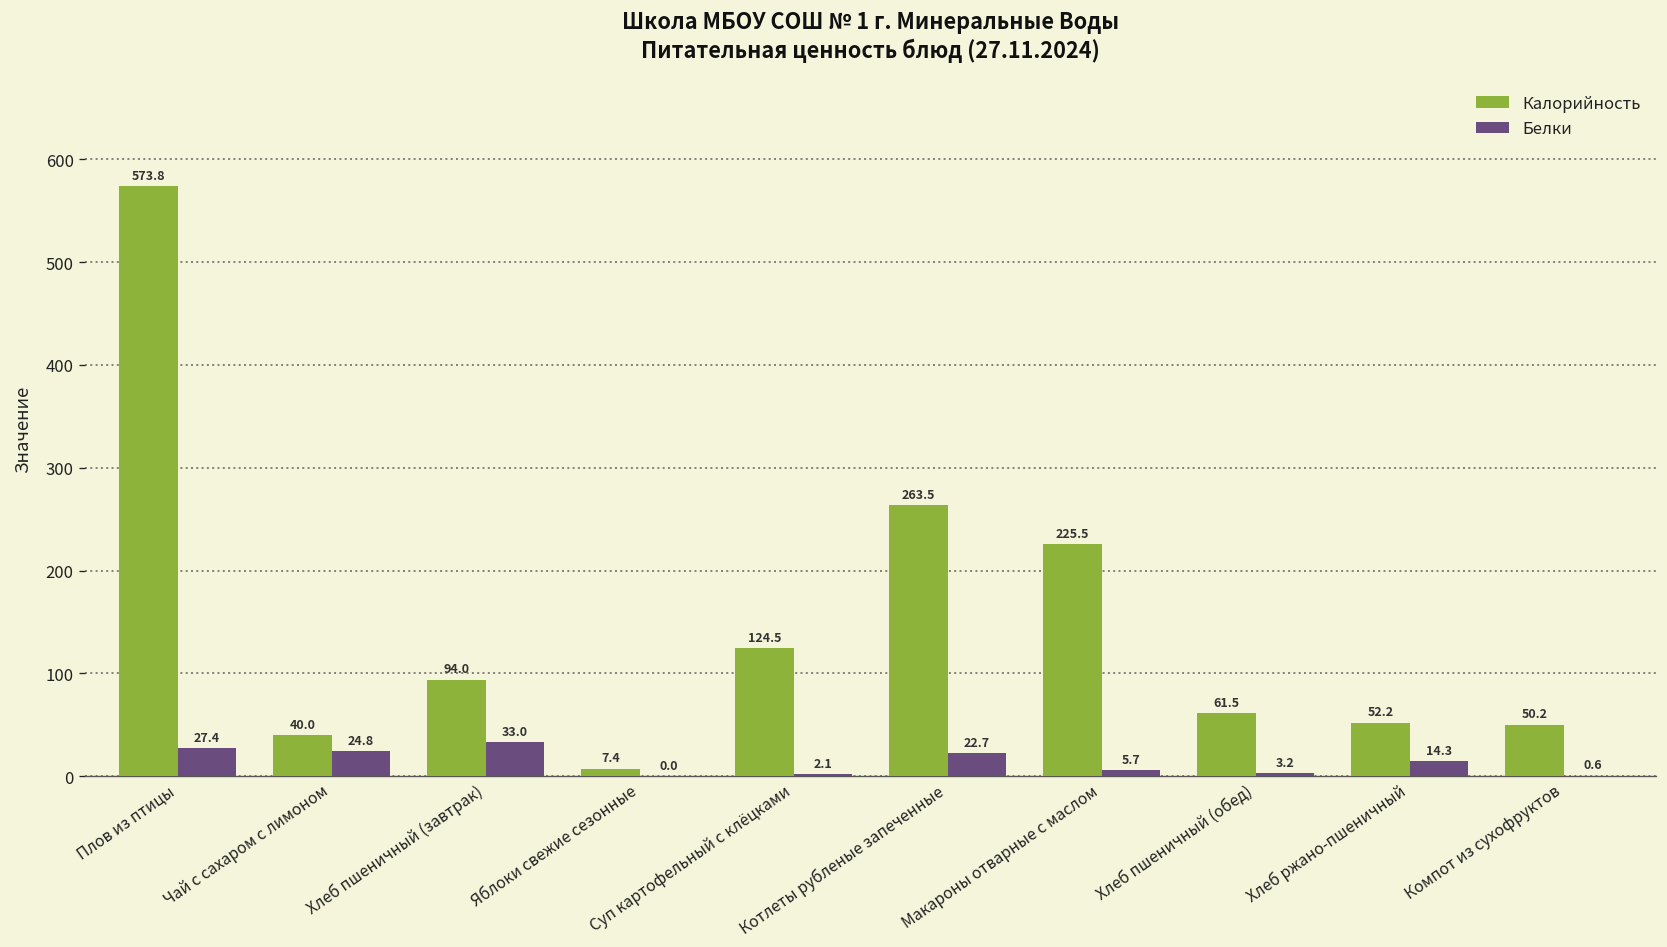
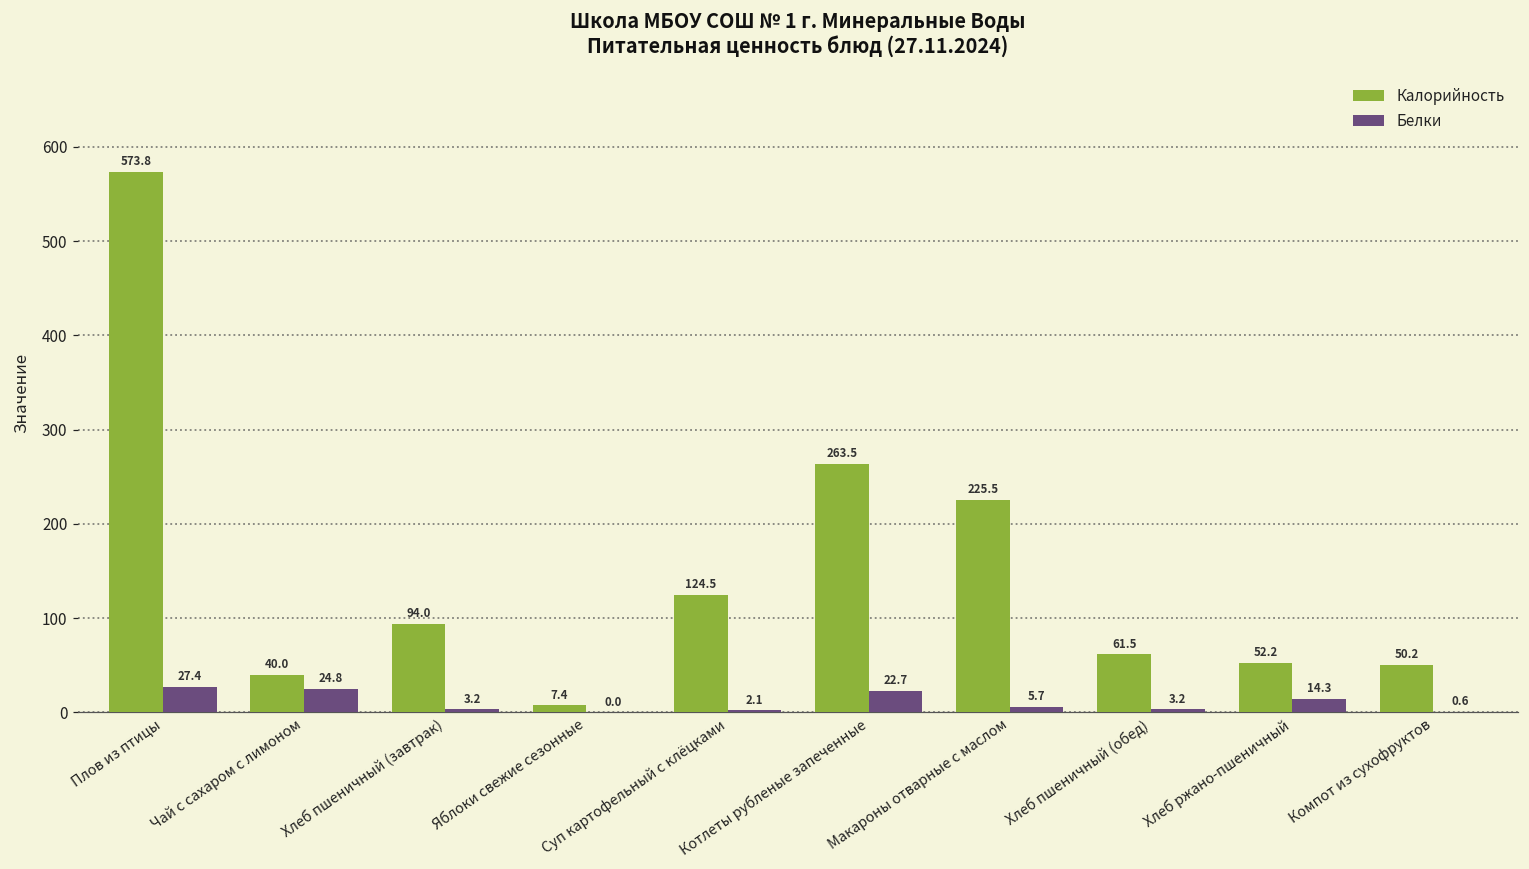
Белки, Хлеб пшеничный (завтрак): 33.0 -> 3.2
